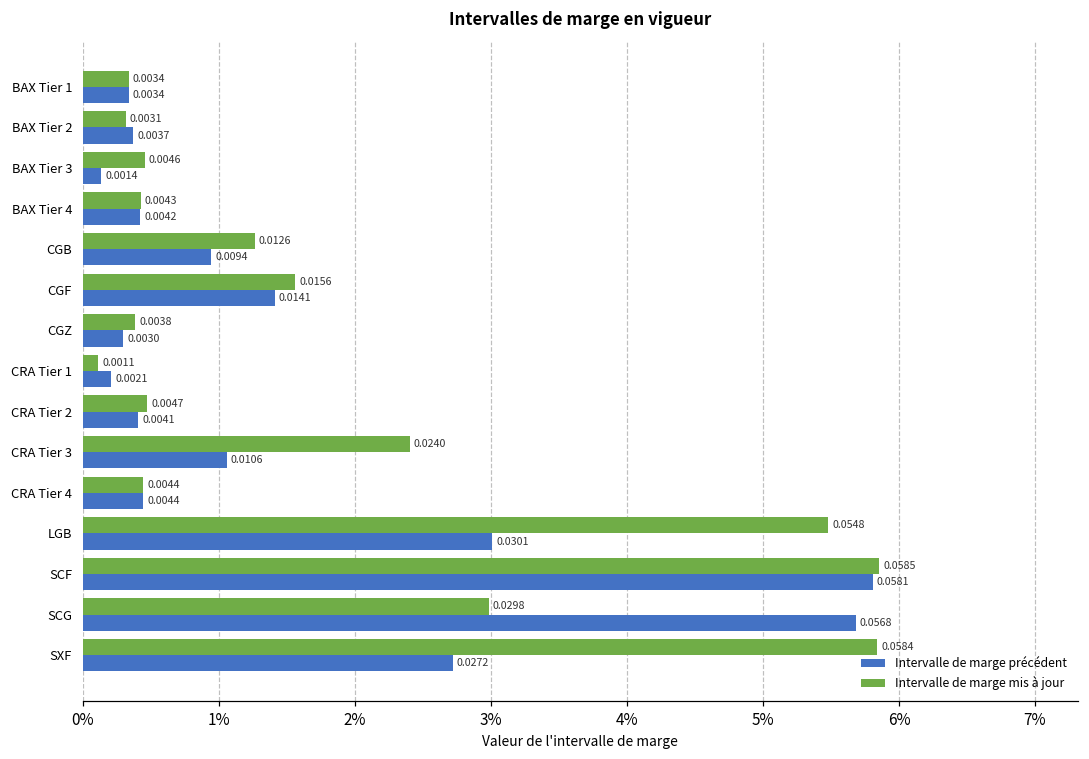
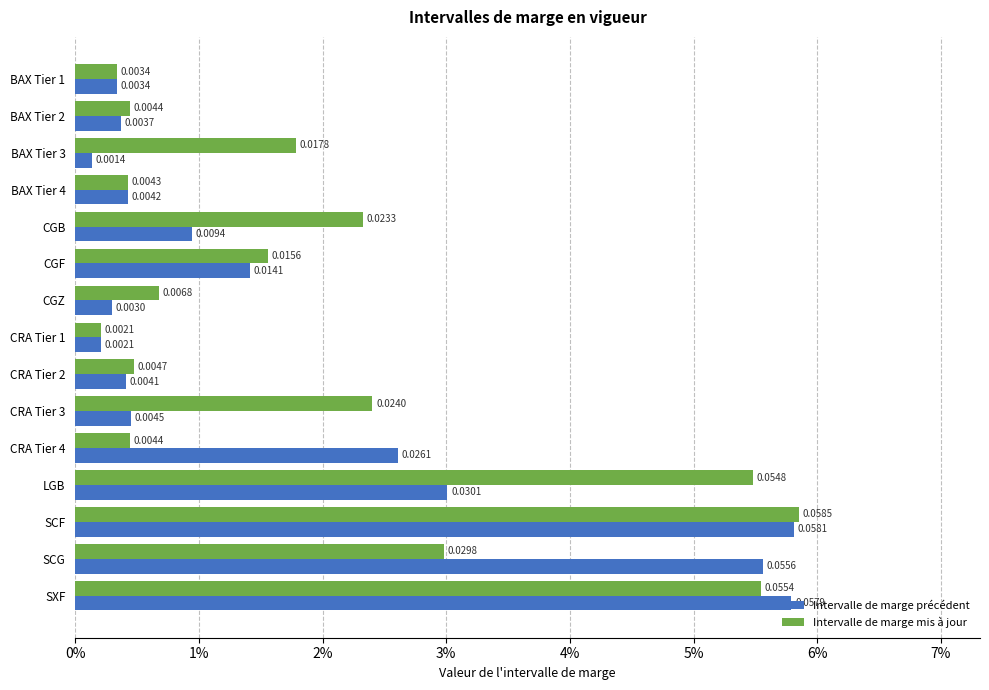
Intervalle de marge mis à jour, BAX Tier 2: 0.0031 -> 0.0044
Intervalle de marge mis à jour, BAX Tier 3: 0.0046 -> 0.0178
Intervalle de marge mis à jour, CGB: 0.0126 -> 0.0233
Intervalle de marge mis à jour, CGZ: 0.0038 -> 0.0068
Intervalle de marge mis à jour, CRA Tier 1: 0.0011 -> 0.0021
Intervalle de marge précédent, CRA Tier 3: 0.0106 -> 0.0045
Intervalle de marge précédent, CRA Tier 4: 0.0044 -> 0.0261
Intervalle de marge précédent, SCG: 0.0568 -> 0.0556
Intervalle de marge mis à jour, SXF: 0.0584 -> 0.0554
Intervalle de marge précédent, SXF: 0.0272 -> 0.0579
